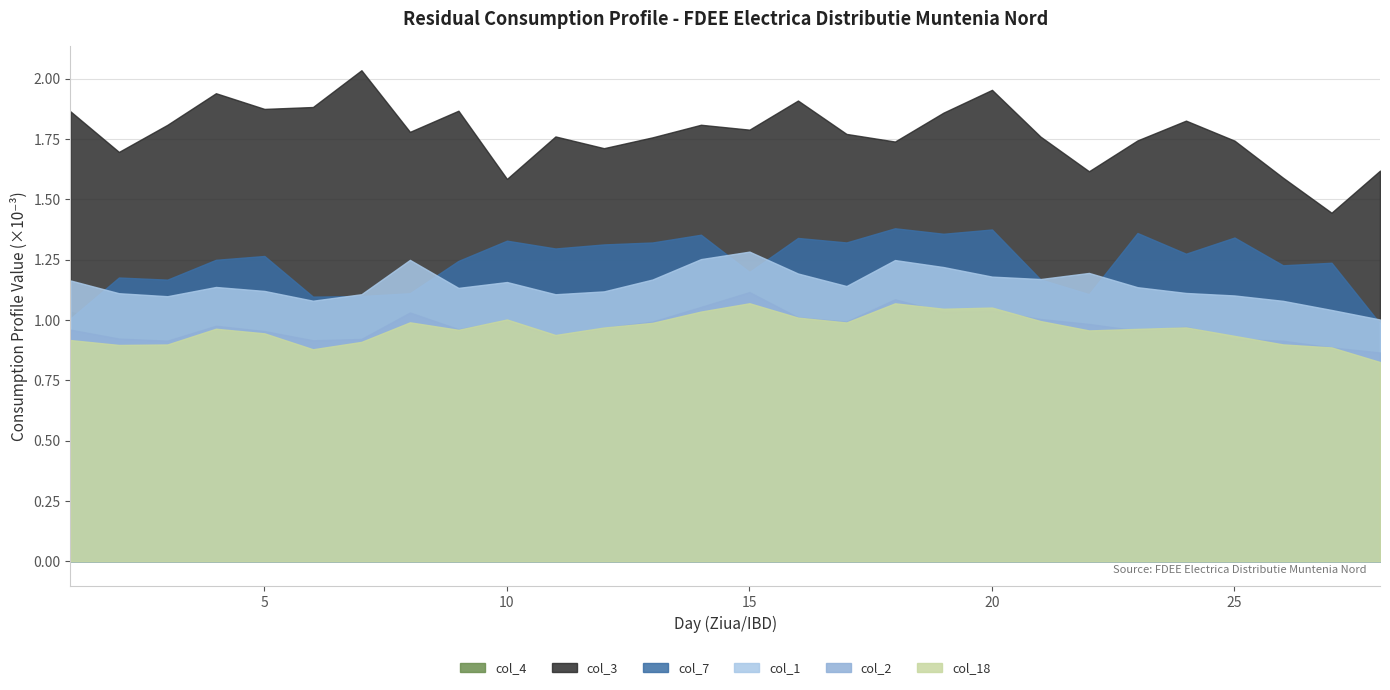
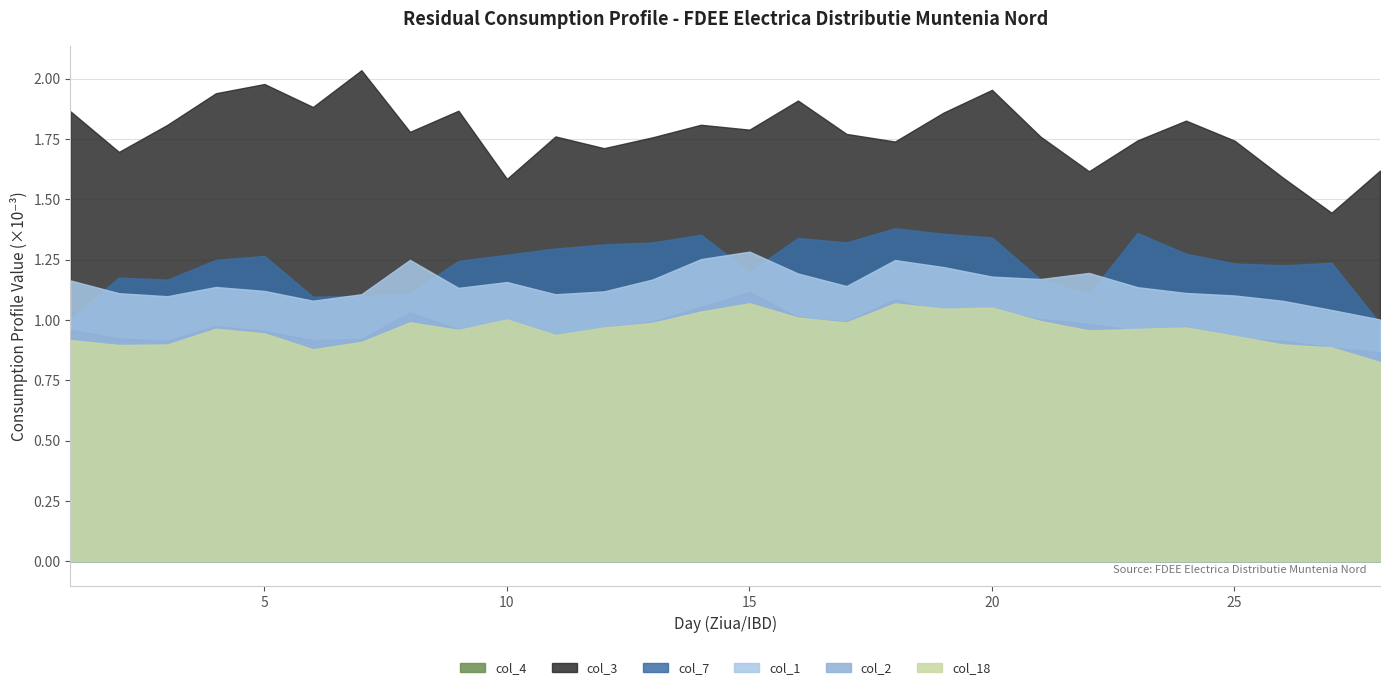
col_3, 5: 1.87 -> 1.98
col_7, 10: 1.33 -> 1.27
col_7, 20: 1.38 -> 1.34
col_7, 25: 1.34 -> 1.23
